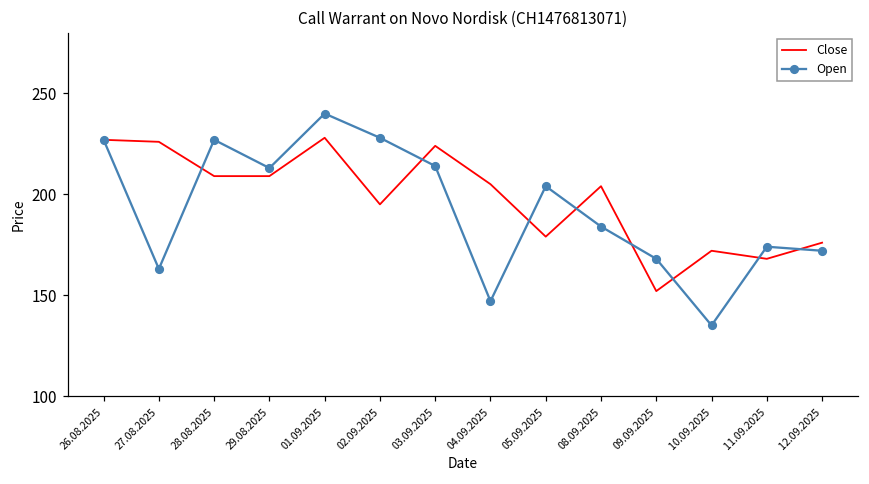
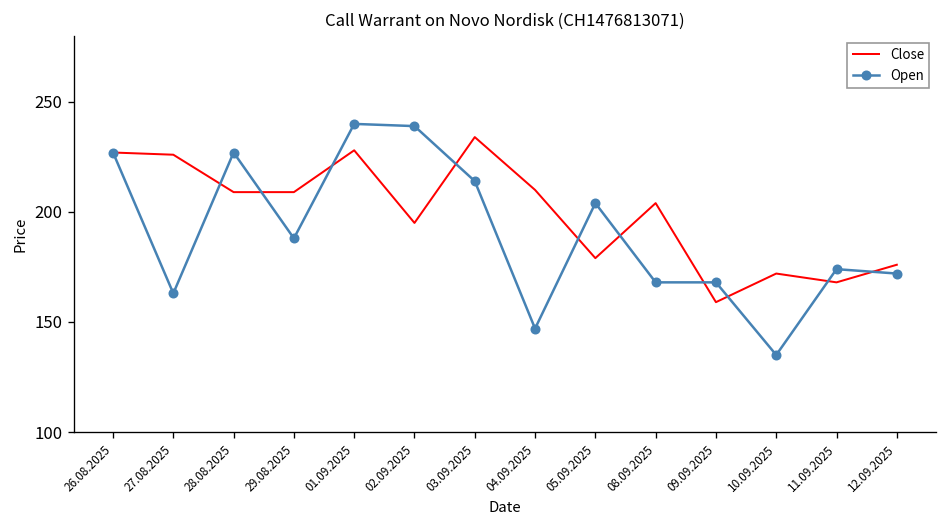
Open, 29.08.2025: 213 -> 188
Open, 02.09.2025: 228 -> 239
Close, 03.09.2025: 224 -> 234
Close, 04.09.2025: 205 -> 210
Open, 08.09.2025: 184 -> 168
Close, 09.09.2025: 152 -> 159
